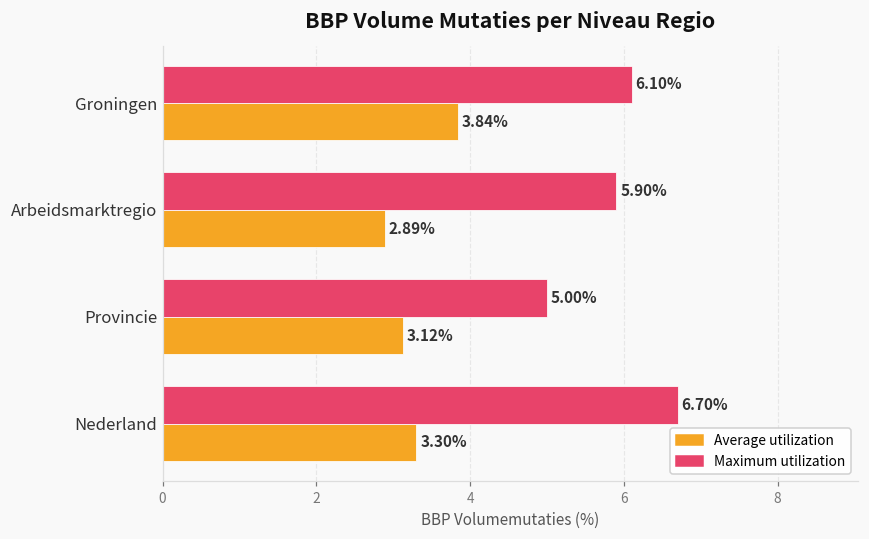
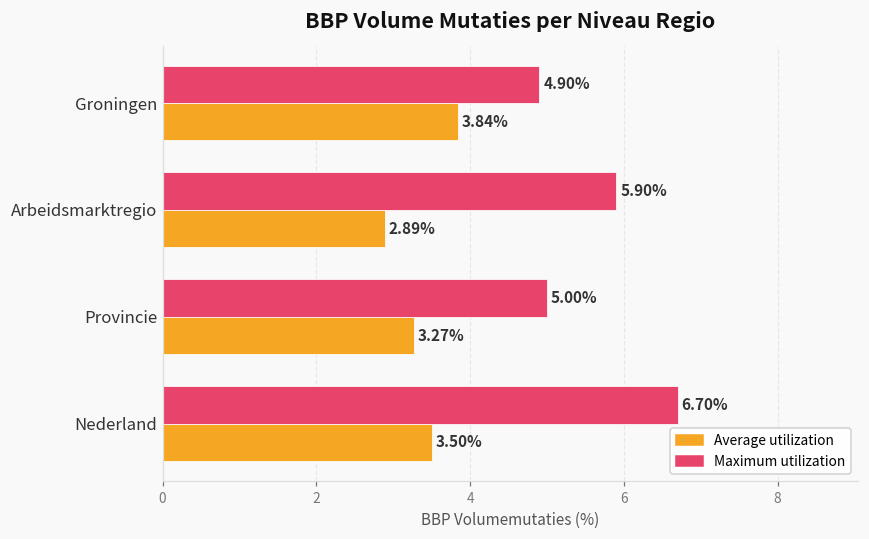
Maximum utilization, Groningen: 6.10% -> 4.90%
Average utilization, Provincie: 3.12% -> 3.27%
Average utilization, Nederland: 3.30% -> 3.50%
